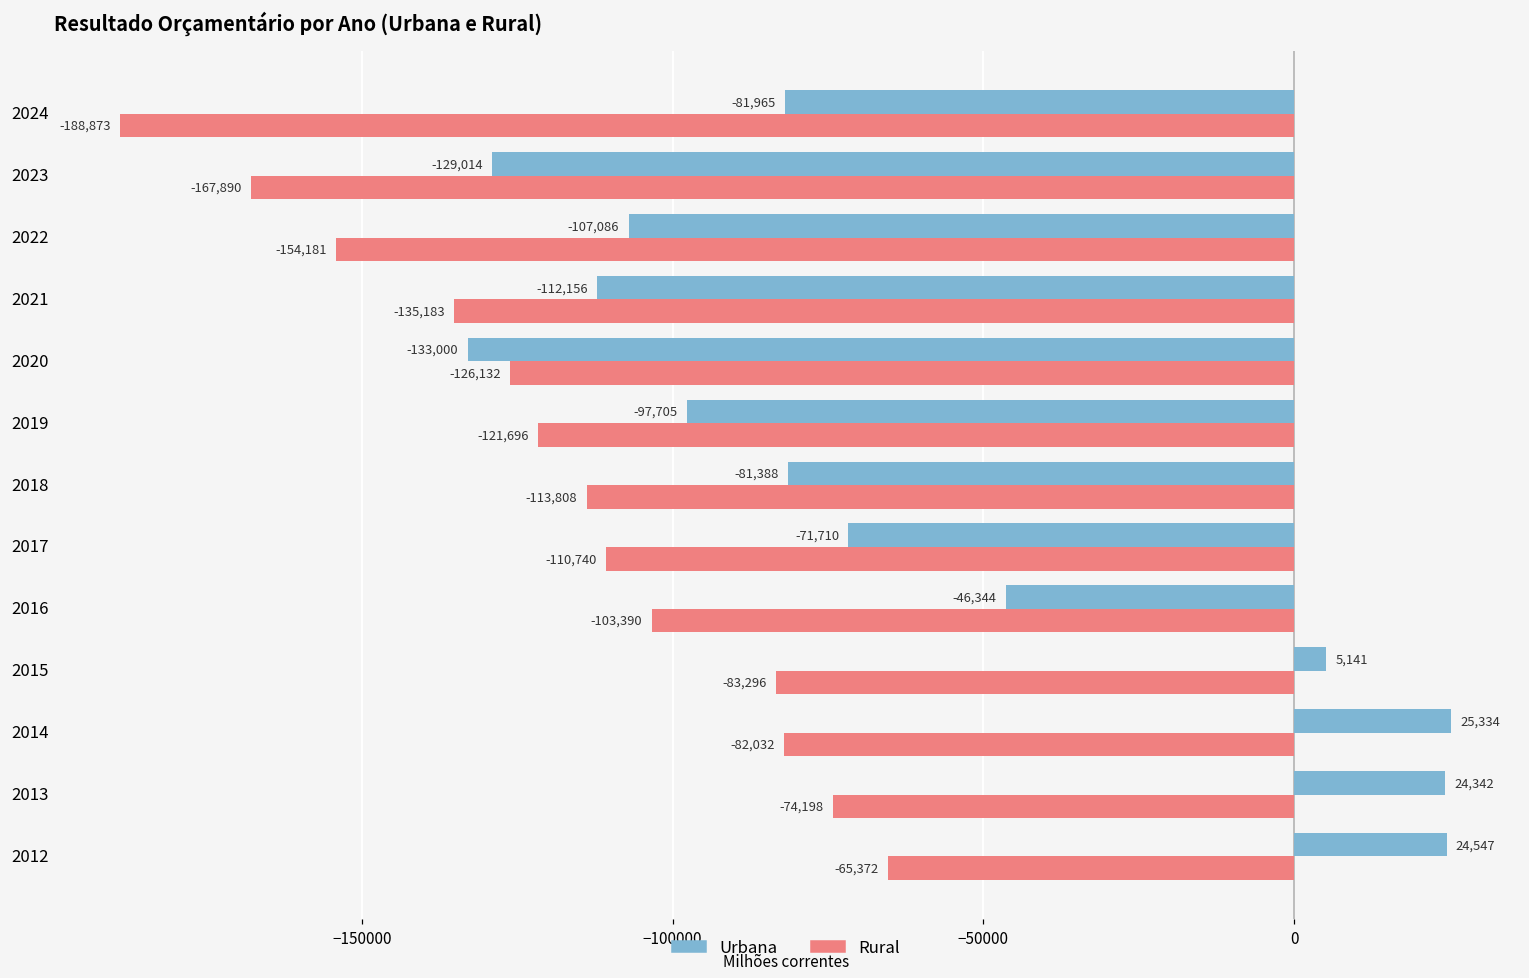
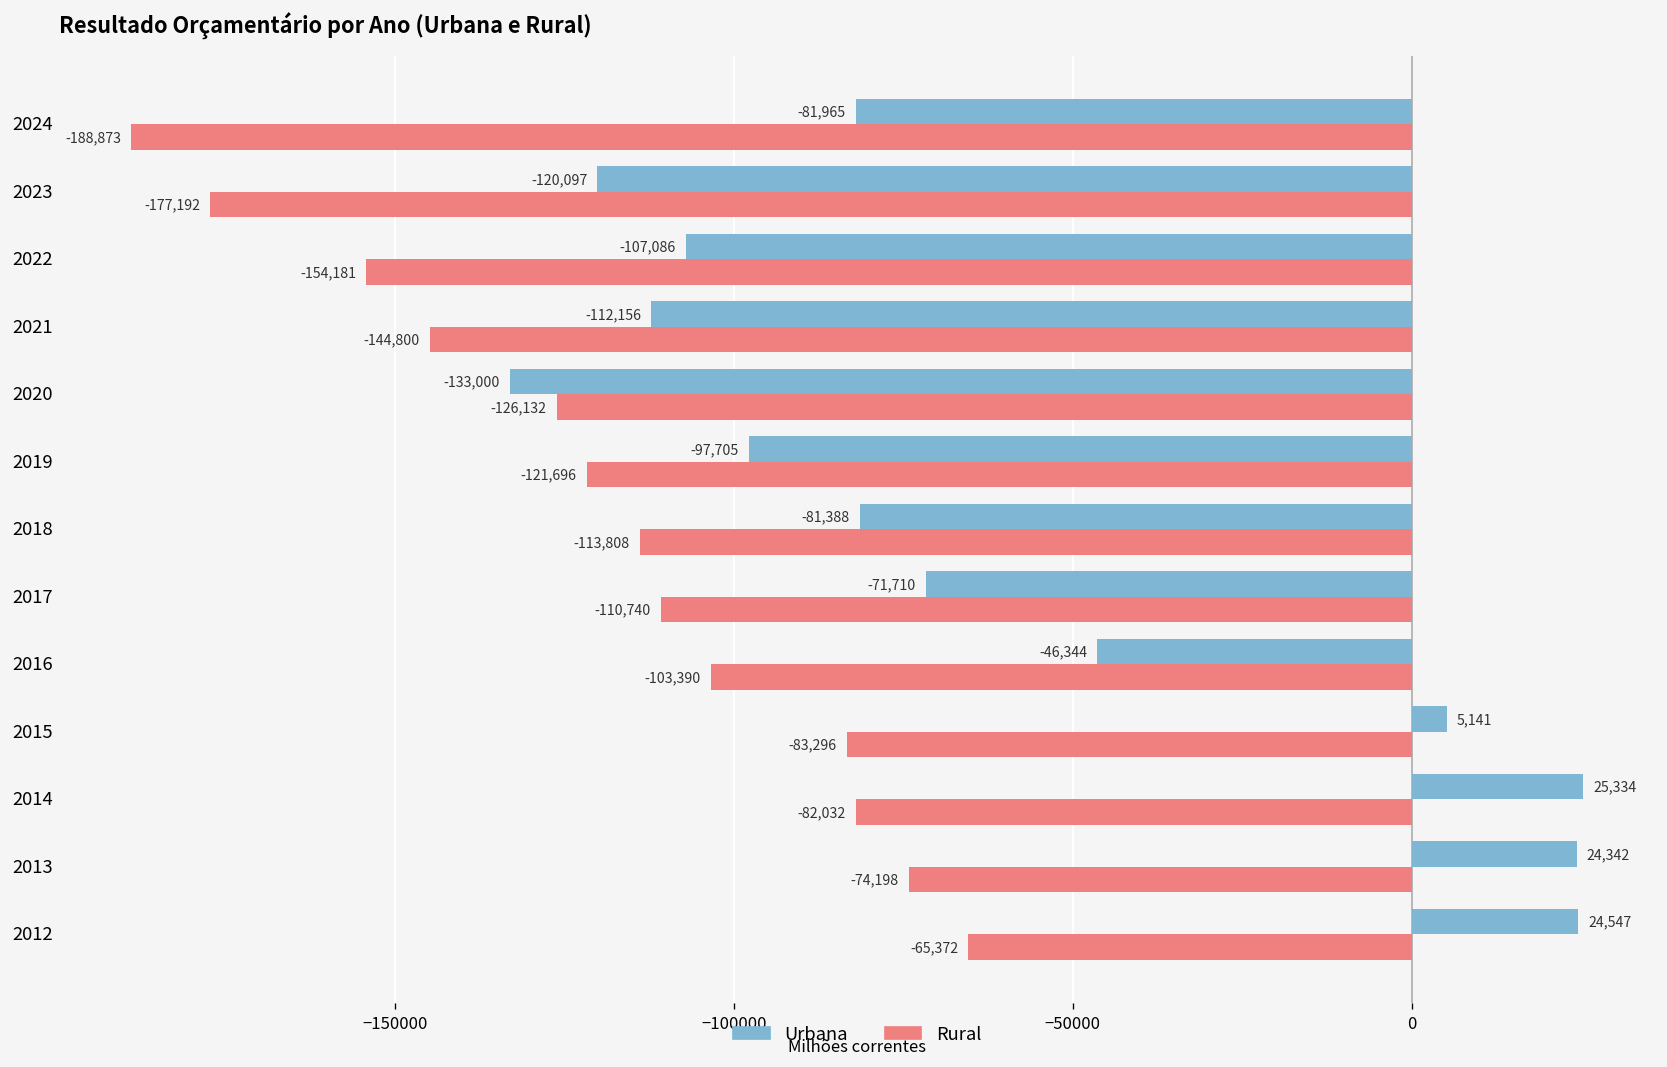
Urbana, 2023: -129,014 -> -120,097
Rural, 2023: -167,890 -> -177,192
Rural, 2021: -135,183 -> -144,800
